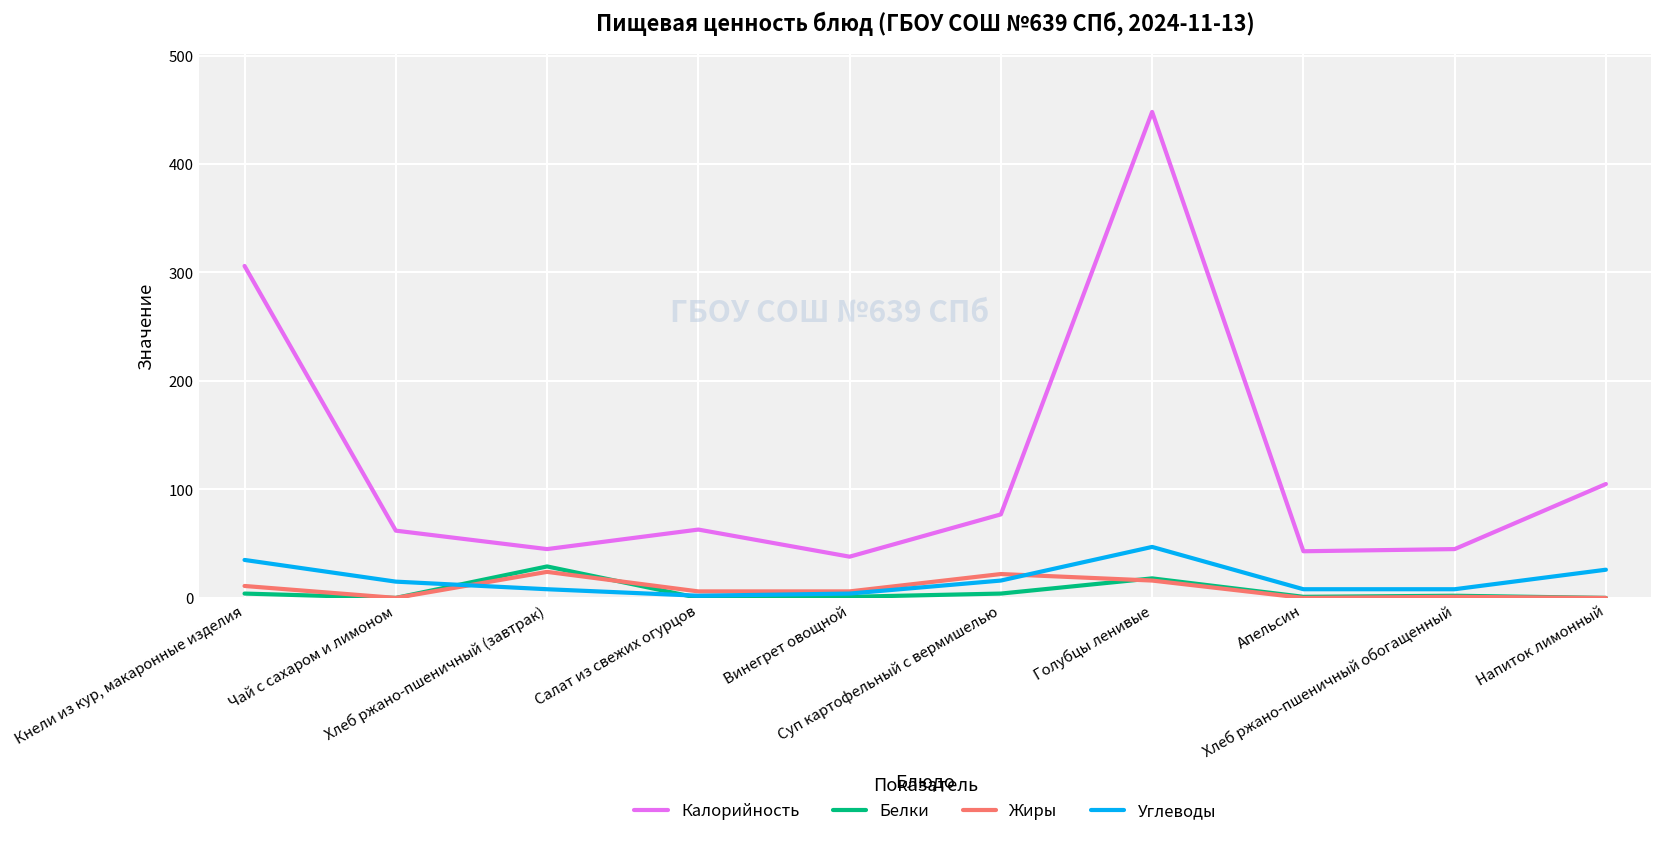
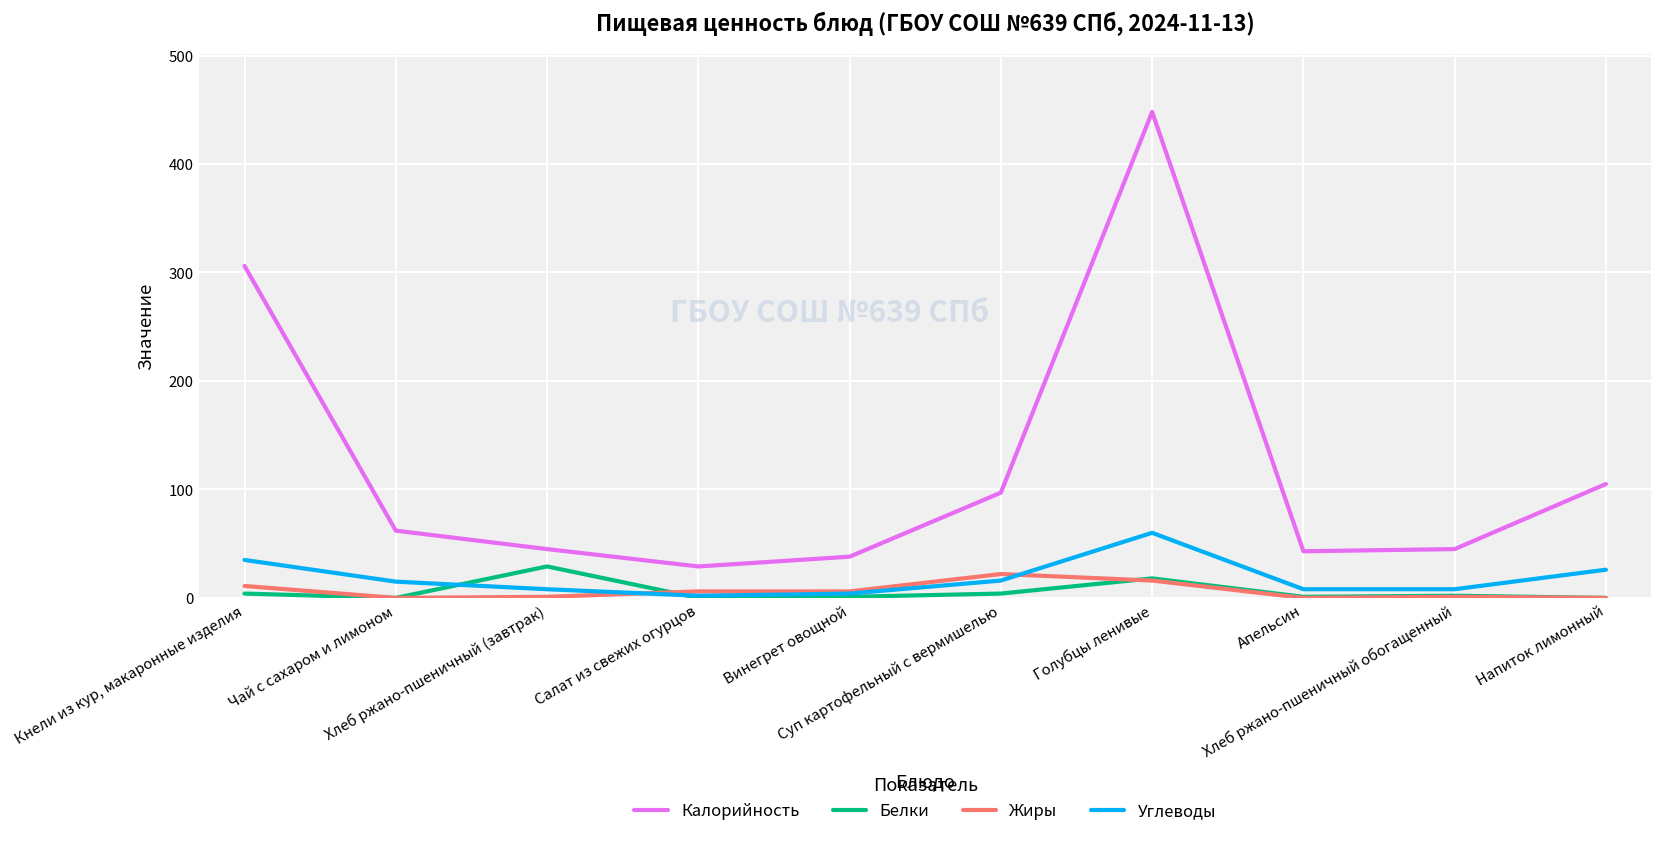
Жиры, Хлеб ржано-пшеничный (завтрак): 20 -> 0
Калорийность, Салат из свежих огурцов: 60 -> 30
Калорийность, Суп картофельный с вермишелью: 80 -> 100
Углеводы, Голубцы ленивые: 50 -> 60
